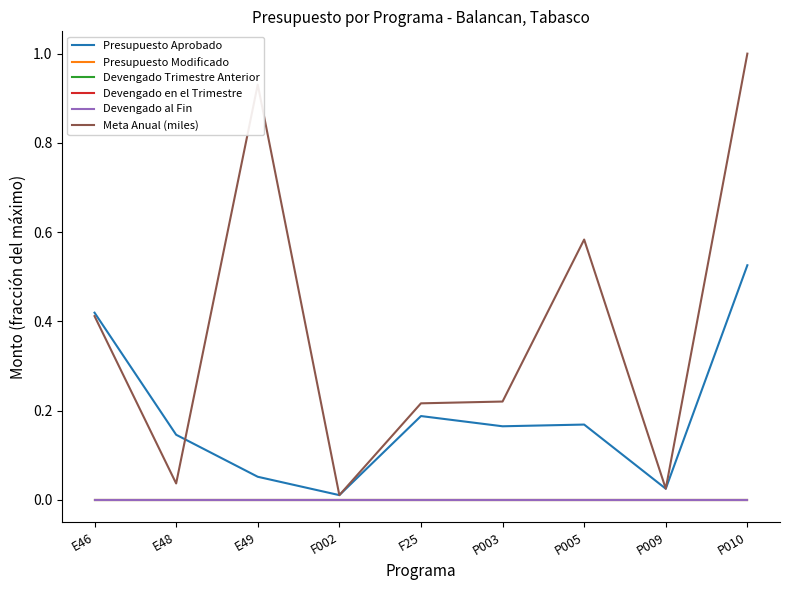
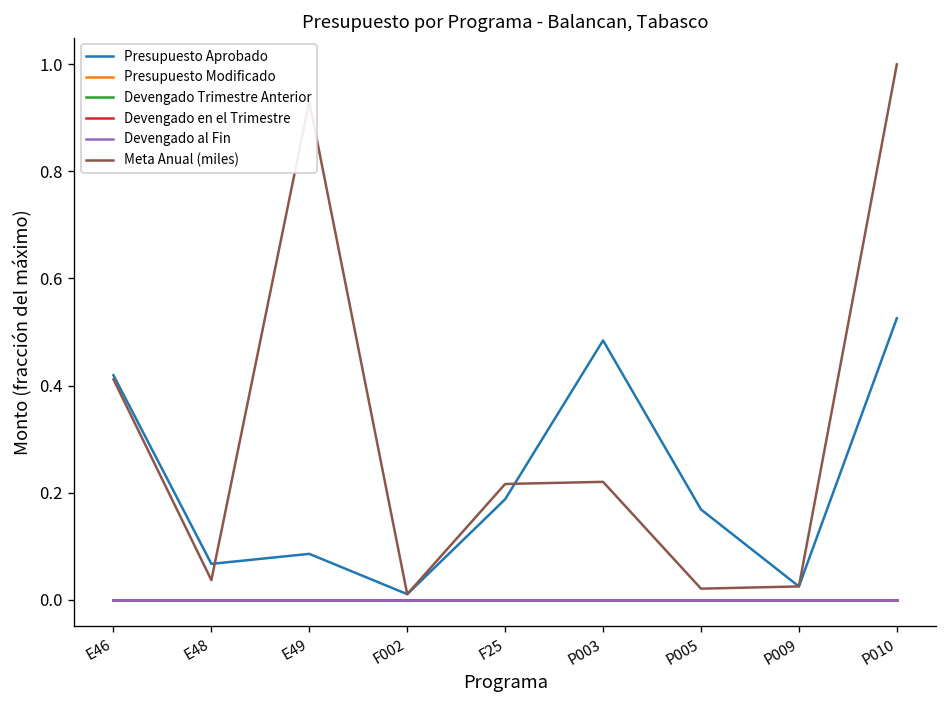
Presupuesto Aprobado, E48: 0.15 -> 0.07
Presupuesto Aprobado, E49: 0.05 -> 0.09
Presupuesto Aprobado, P003: 0.16 -> 0.48
Meta Anual (miles), P005: 0.58 -> 0.02
